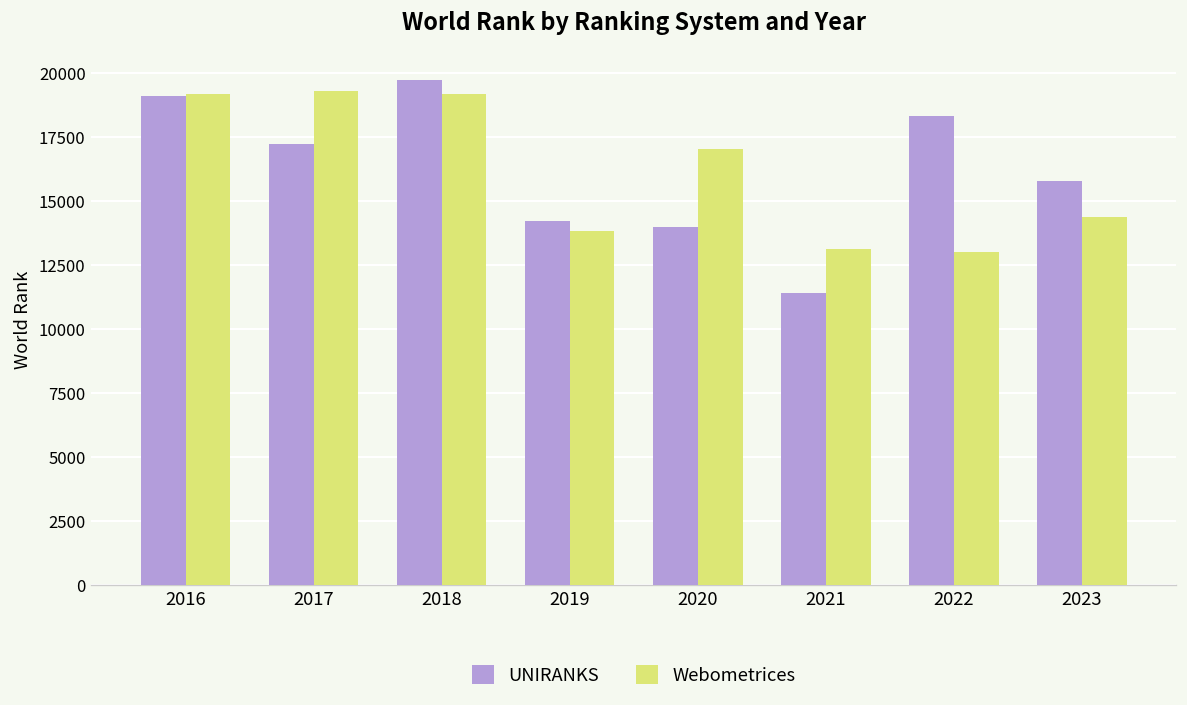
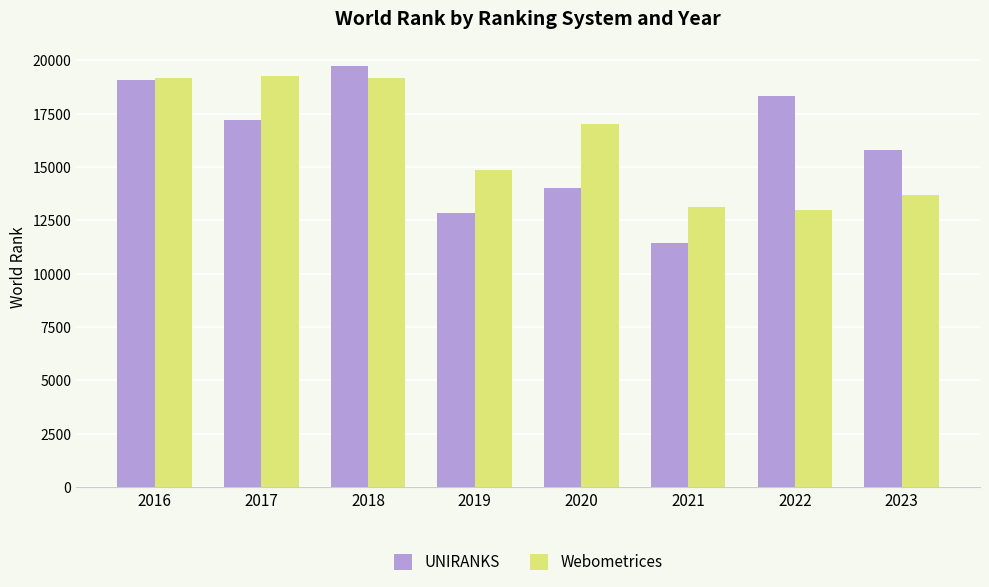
UNIRANKS, 2019: 14200 -> 12900
Webometrices, 2019: 13800 -> 14900
Webometrices, 2023: 14400 -> 13700
